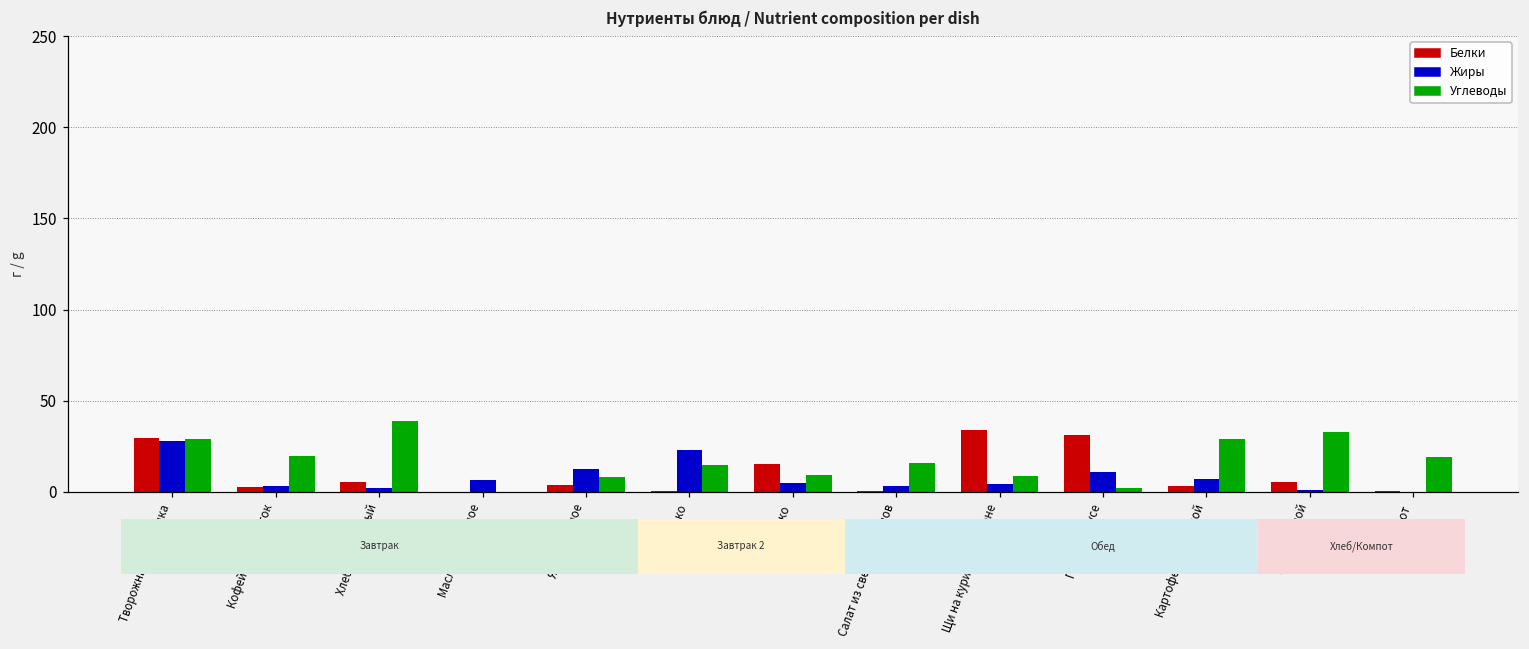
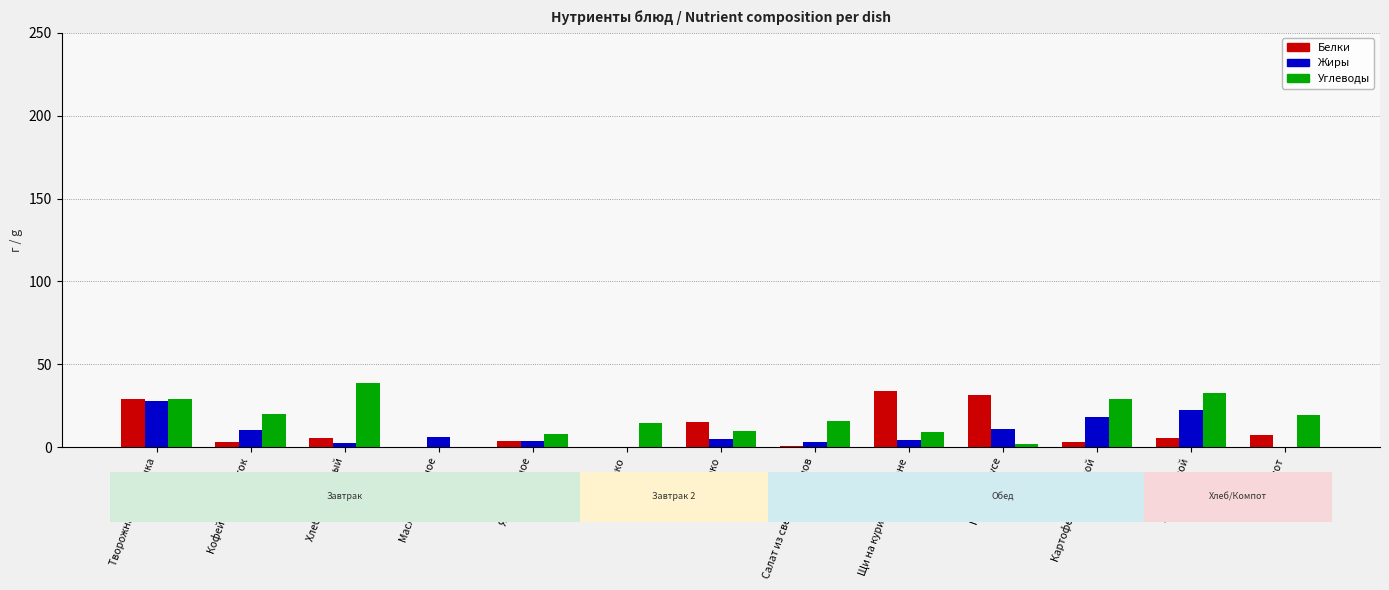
Жиры, Кофейный напиток: 3 -> 10
Жиры, Яйцо вареное: 13 -> 4
Жиры, Яблоко: 23 -> 0
Жиры, Картофель отварной: 7 -> 18
Жиры, Хлеб ржаной: 1 -> 23
Белки, Компот: 0 -> 7
